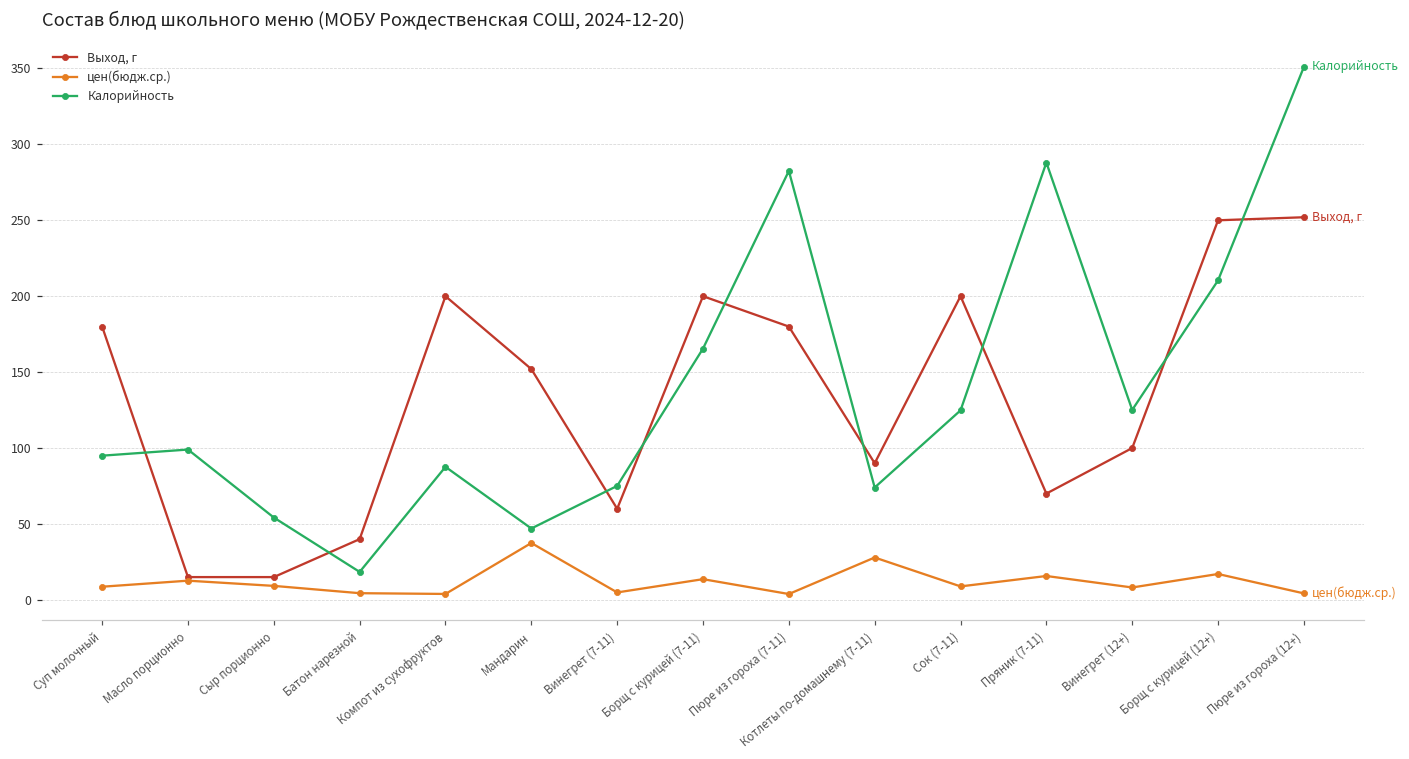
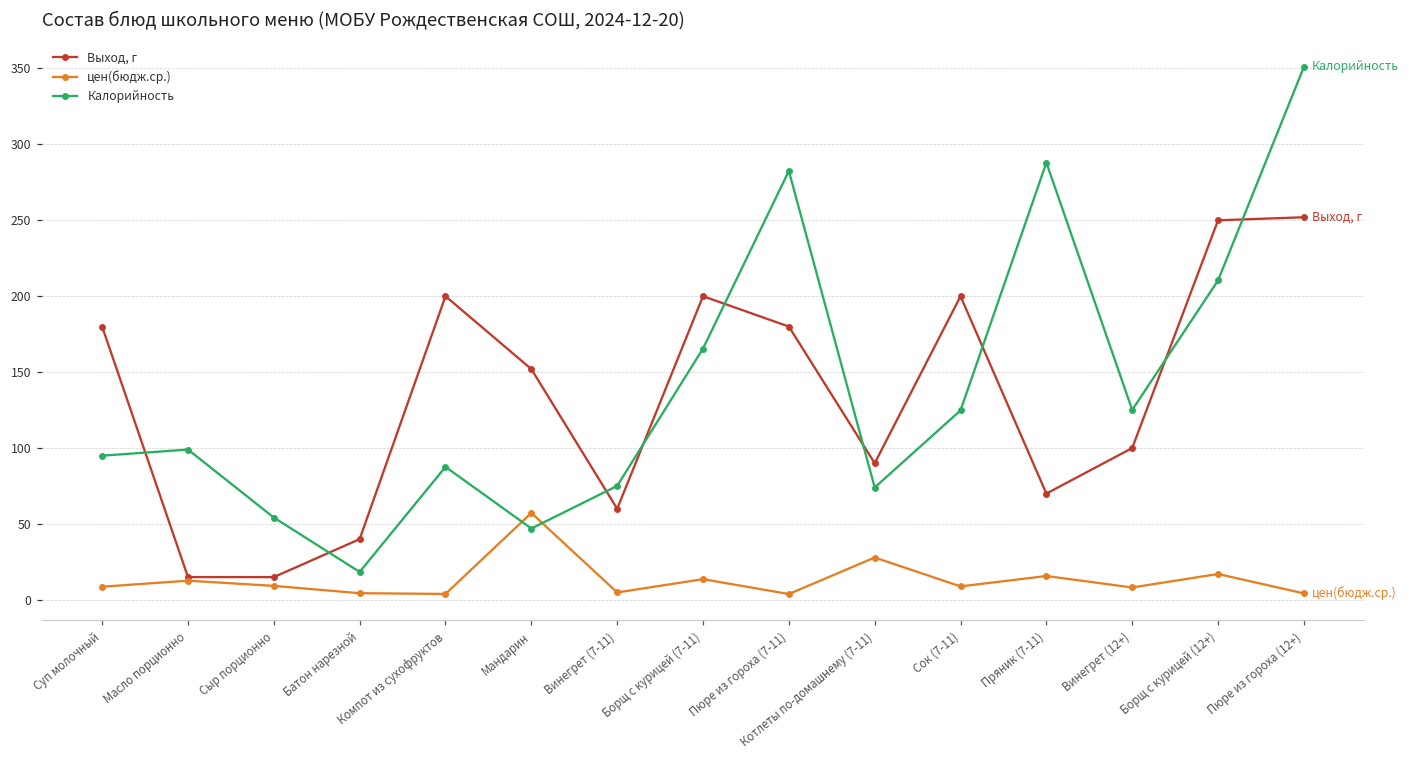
цен(бюдж.ср.), Мандарин: 37 -> 57
